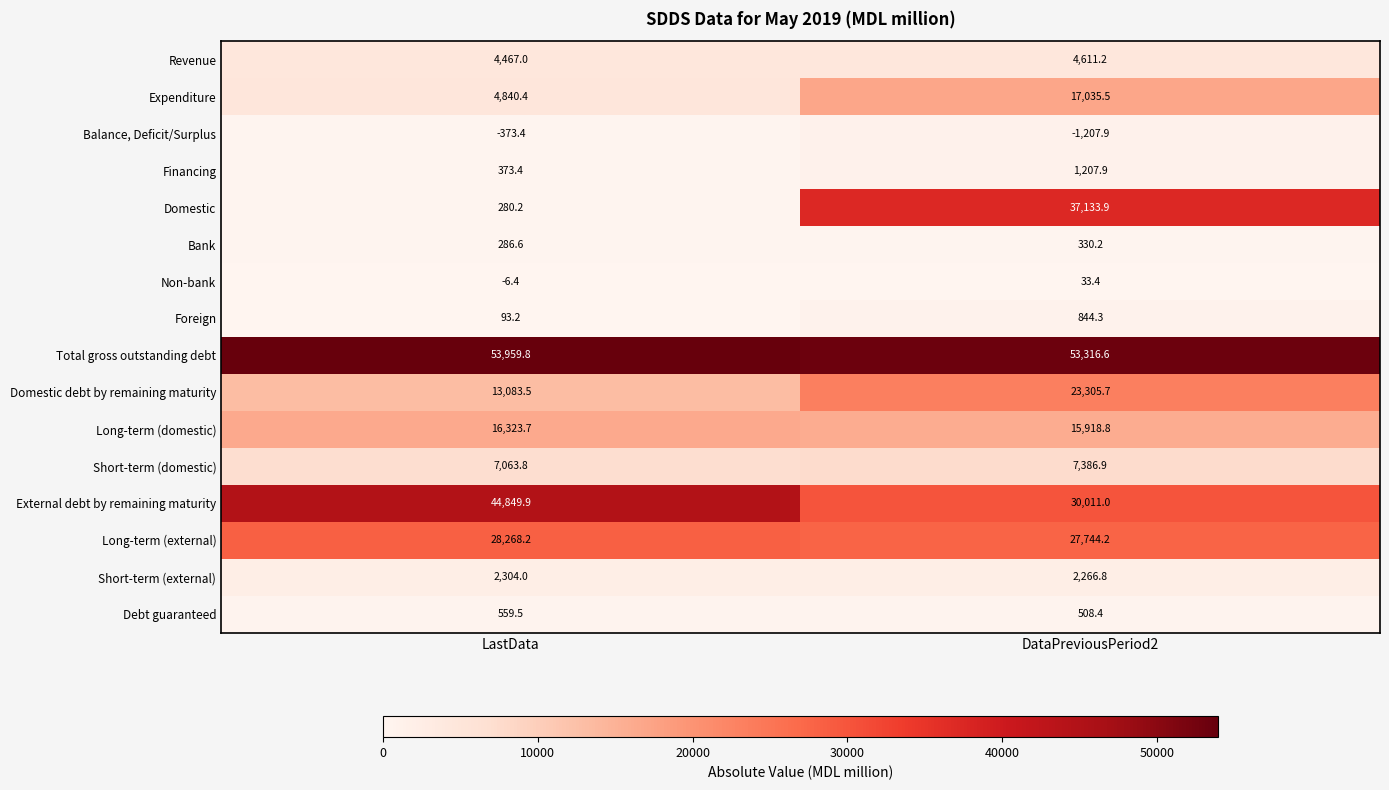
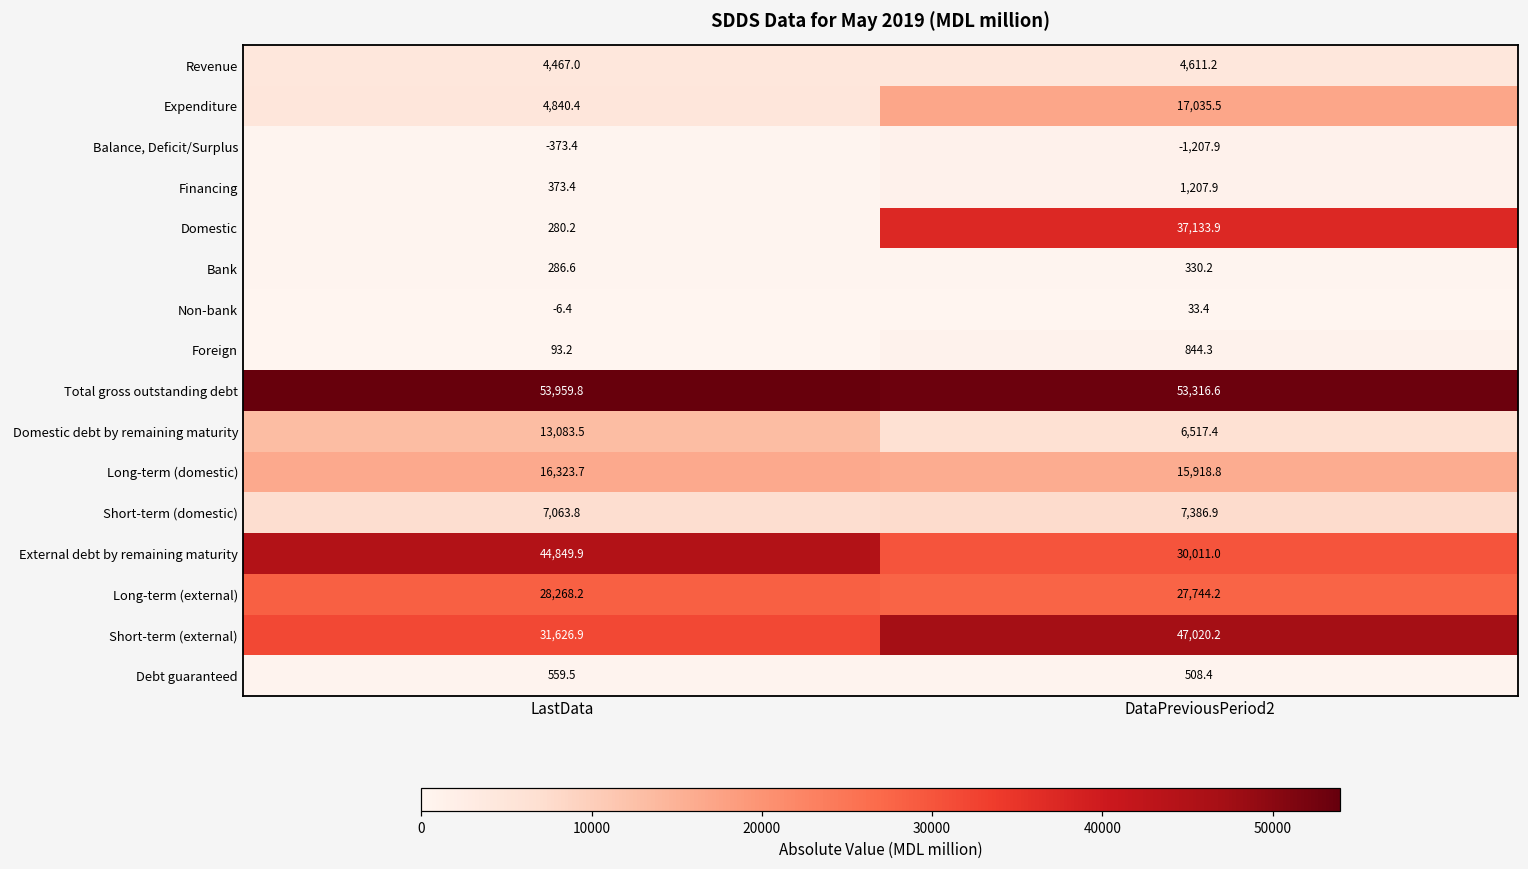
Domestic debt by remaining maturity, DataPreviousPeriod2: 23,305.7 -> 6,517.4
Short-term (external), LastData: 2,304.0 -> 31,626.9
Short-term (external), DataPreviousPeriod2: 2,266.8 -> 47,020.2
